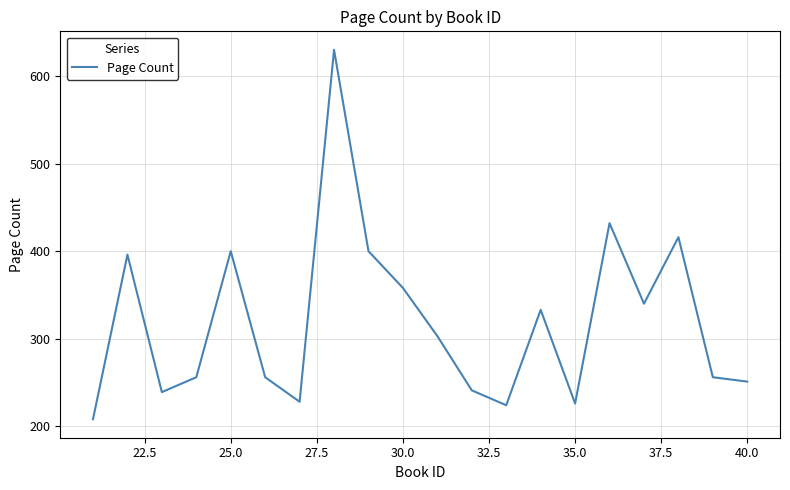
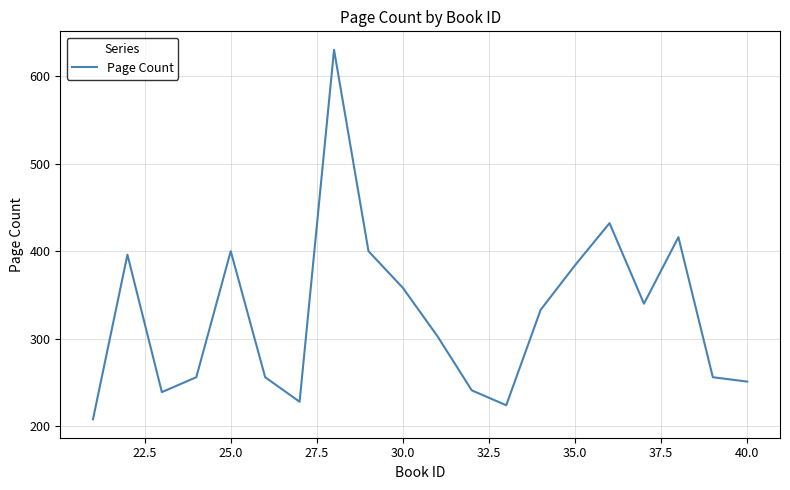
35.0: 230 -> 380
